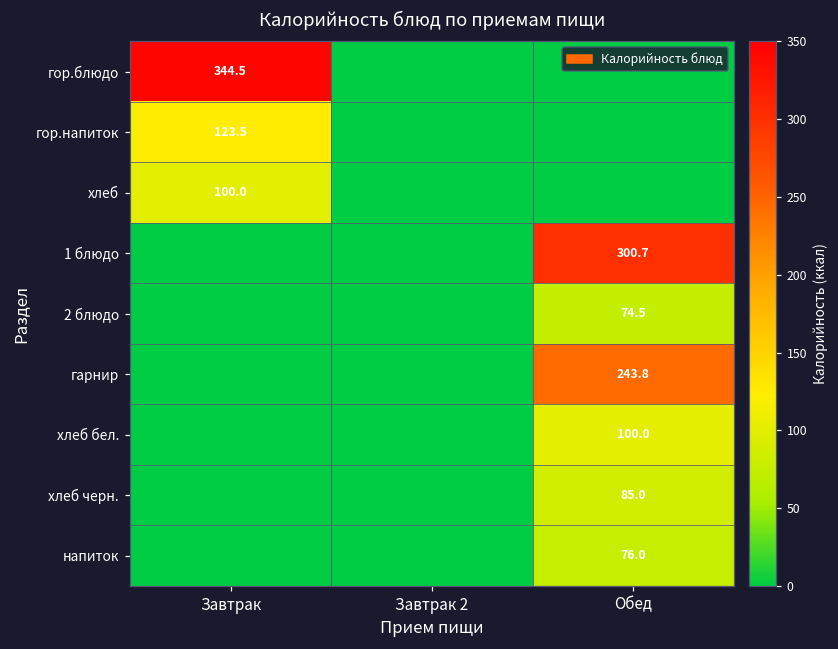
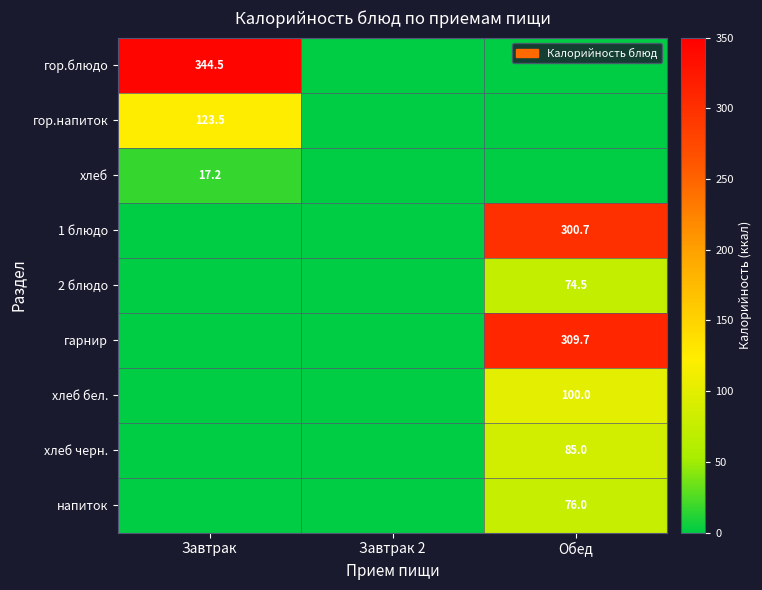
хлеб, Завтрак: 100.0 -> 17.2
гарнир, Обед: 243.8 -> 309.7
